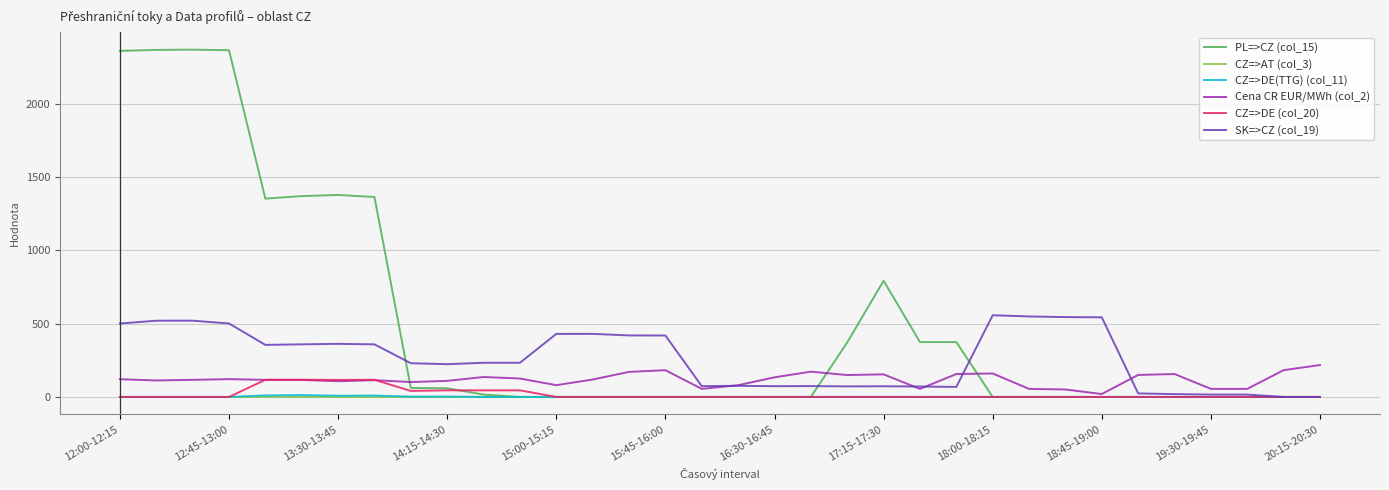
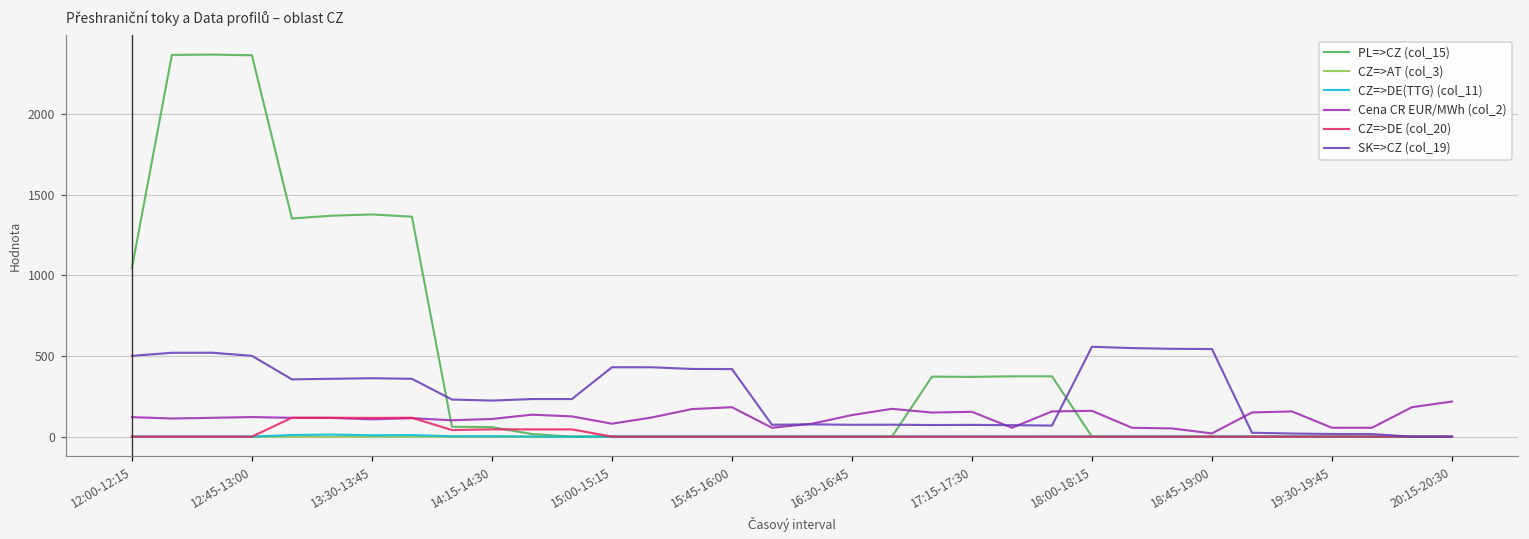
PL=>CZ (col_15), 12:00-12:15: 2360 -> 1050
PL=>CZ (col_15), 17:15-17:30: 790 -> 370
